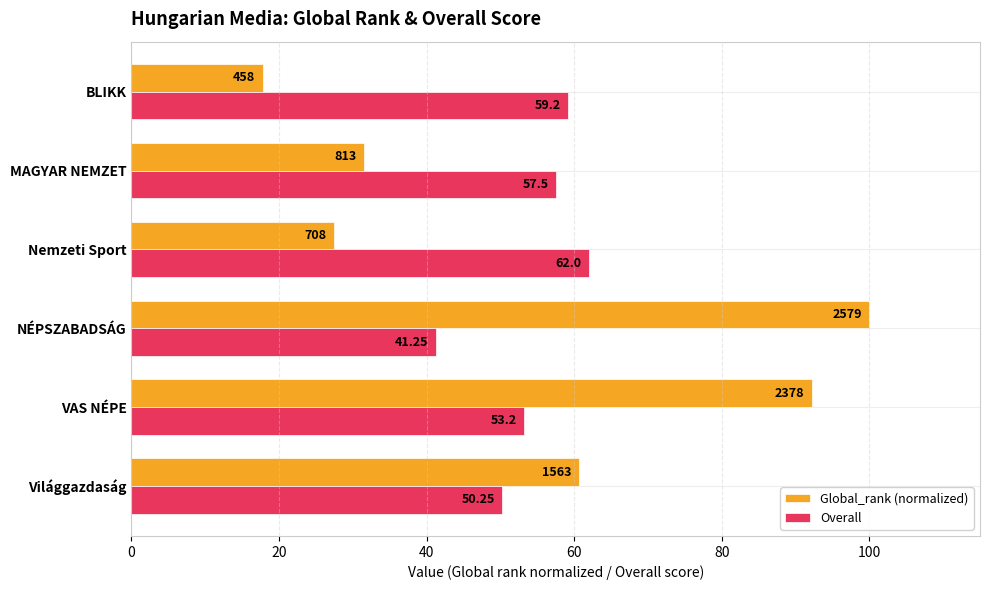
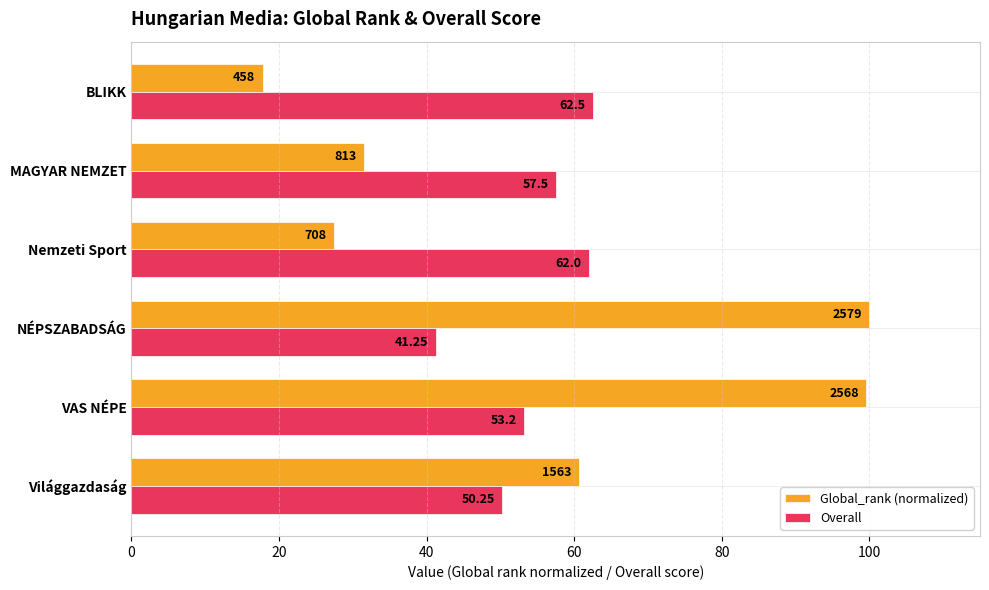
Overall, BLIKK: 59.2 -> 62.5
Global_rank (normalized), VAS NÉPE: 2378 -> 2568
